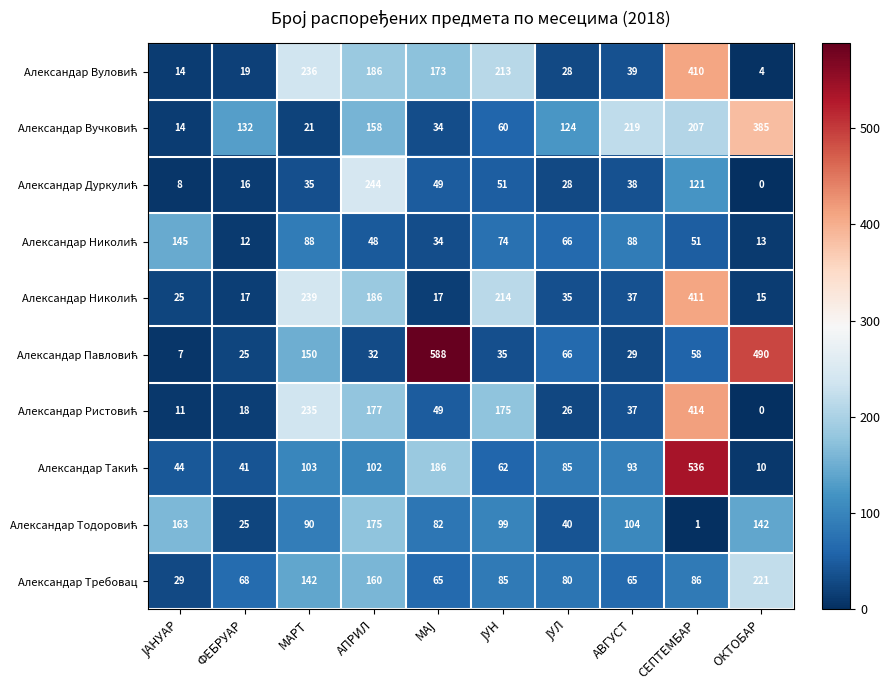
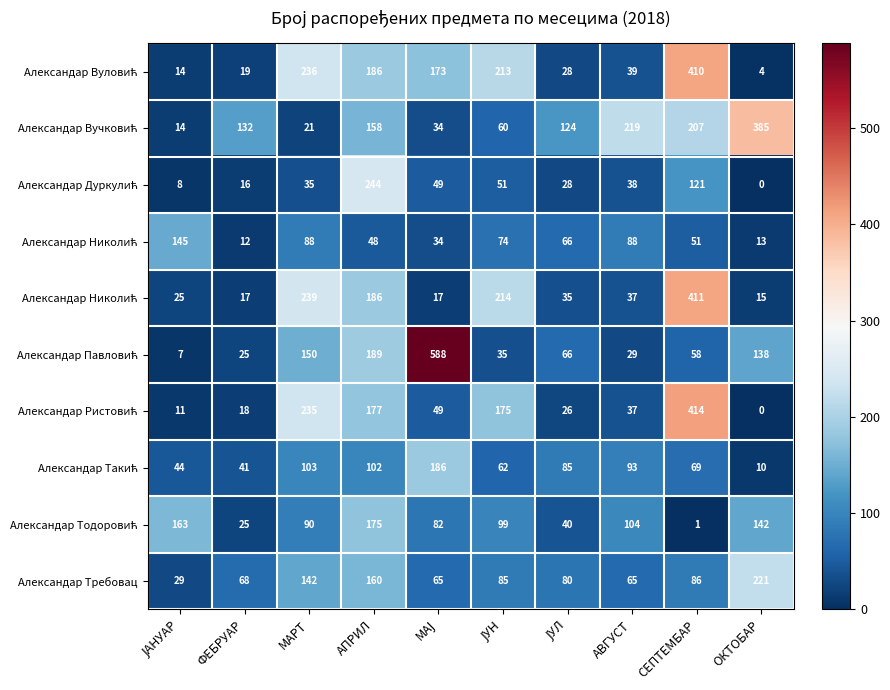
Александар Павловић, АПРИЛ: 32 -> 189
Александар Павловић, ОКТОБАР: 490 -> 138
Александар Такић, СЕПТЕМБАР: 536 -> 69
